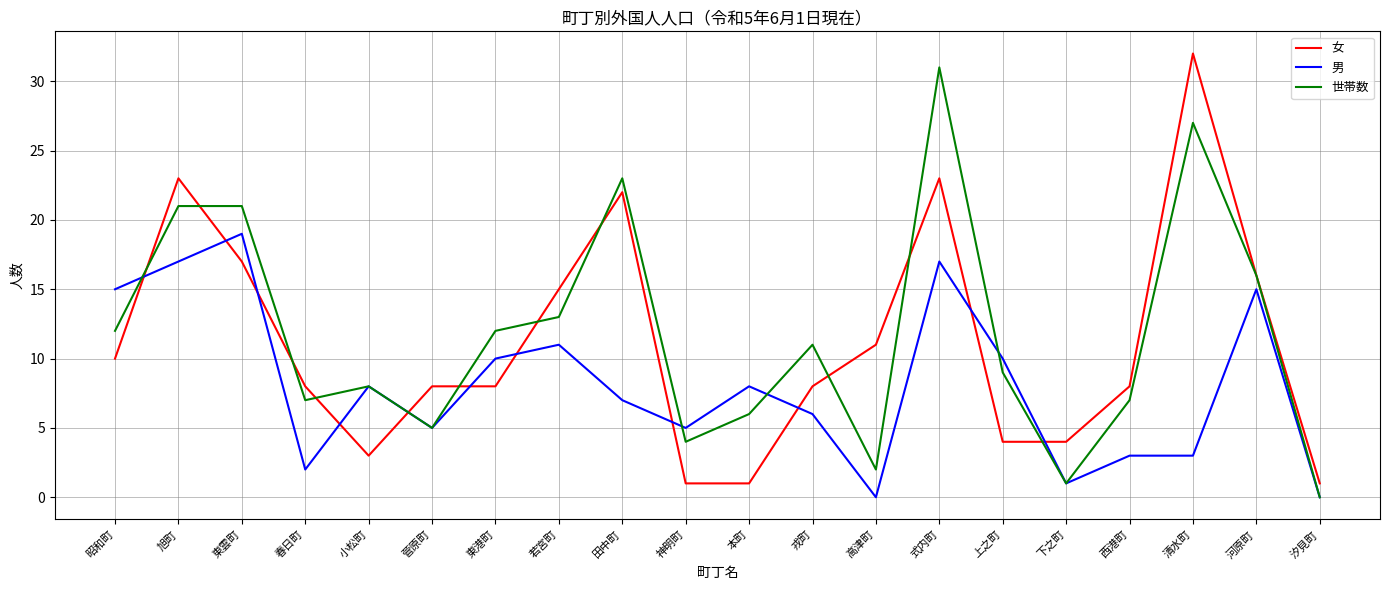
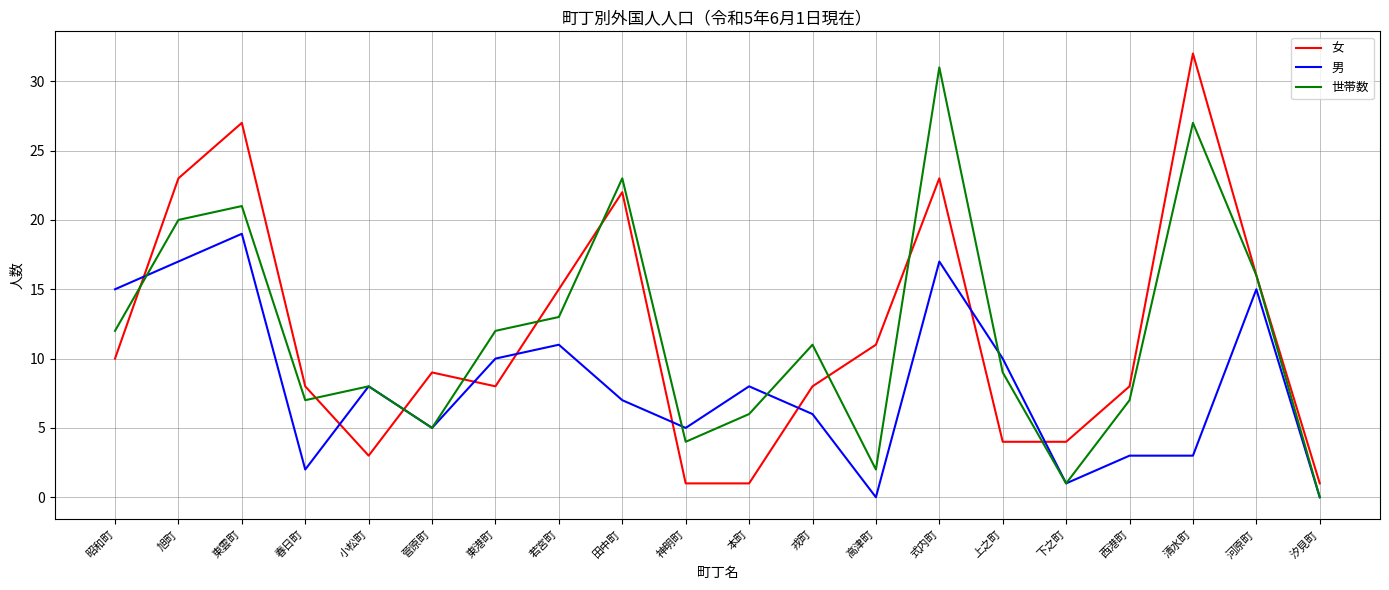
世帯数, 旭町: 21 -> 20
女, 東雲町: 17 -> 27
女, 菅原町: 8 -> 9
